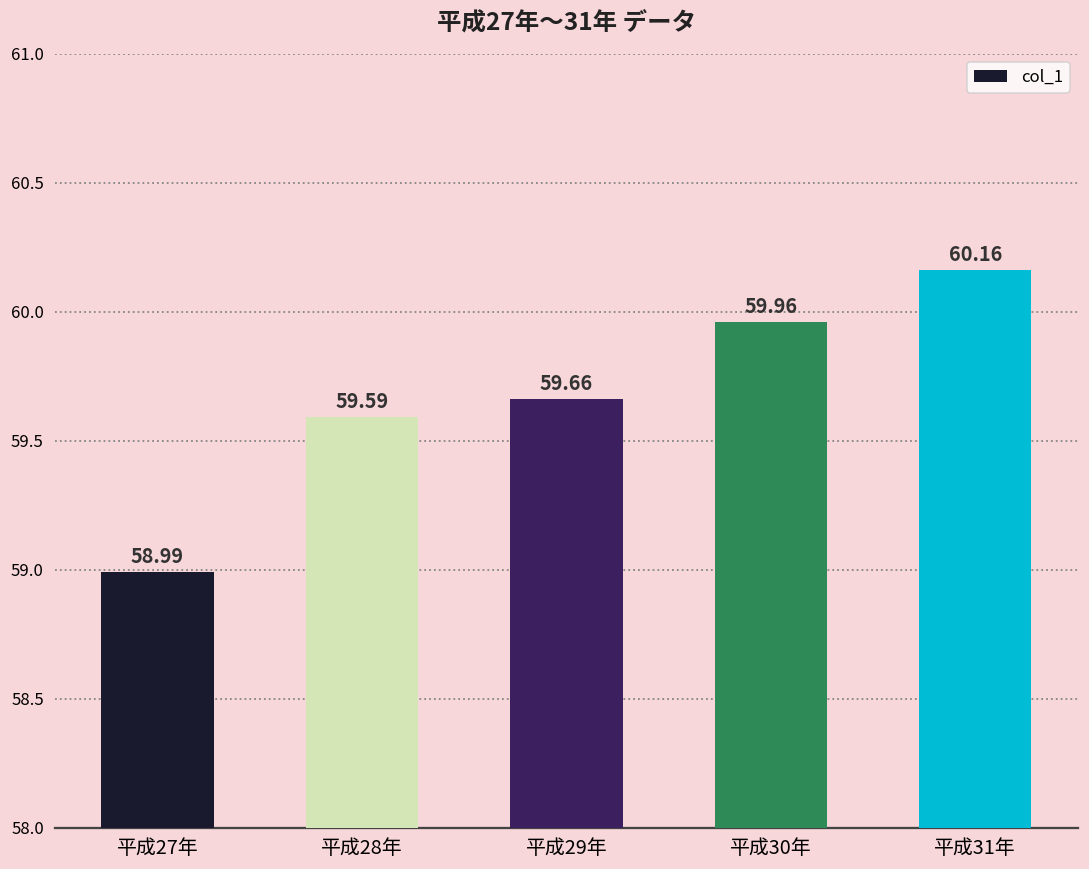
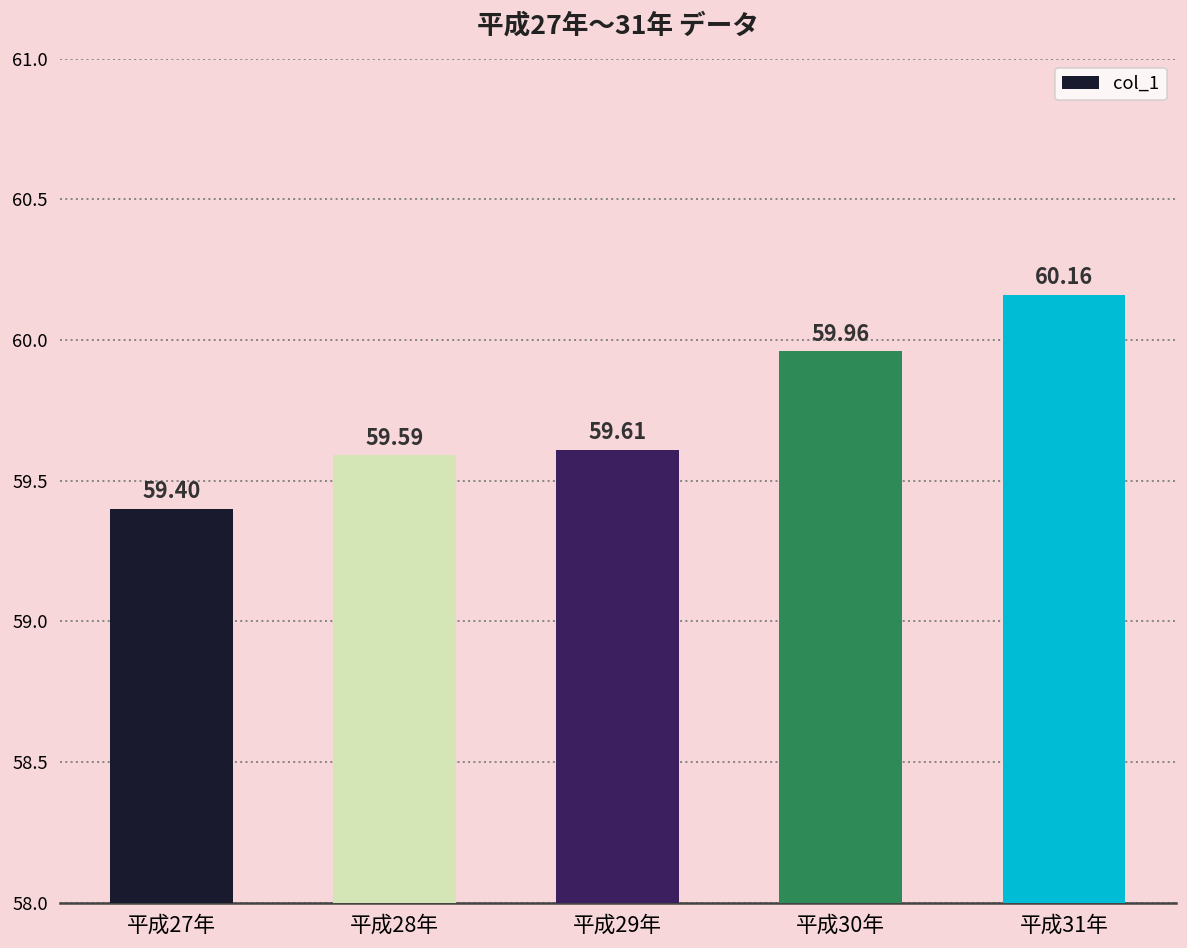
平成27年: 58.99 -> 59.40
平成29年: 59.66 -> 59.61
